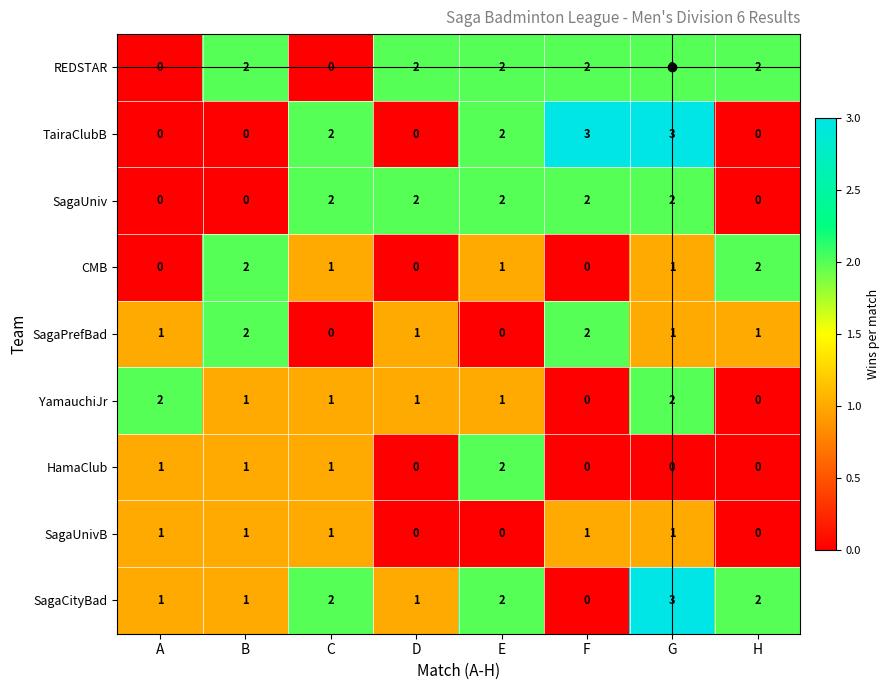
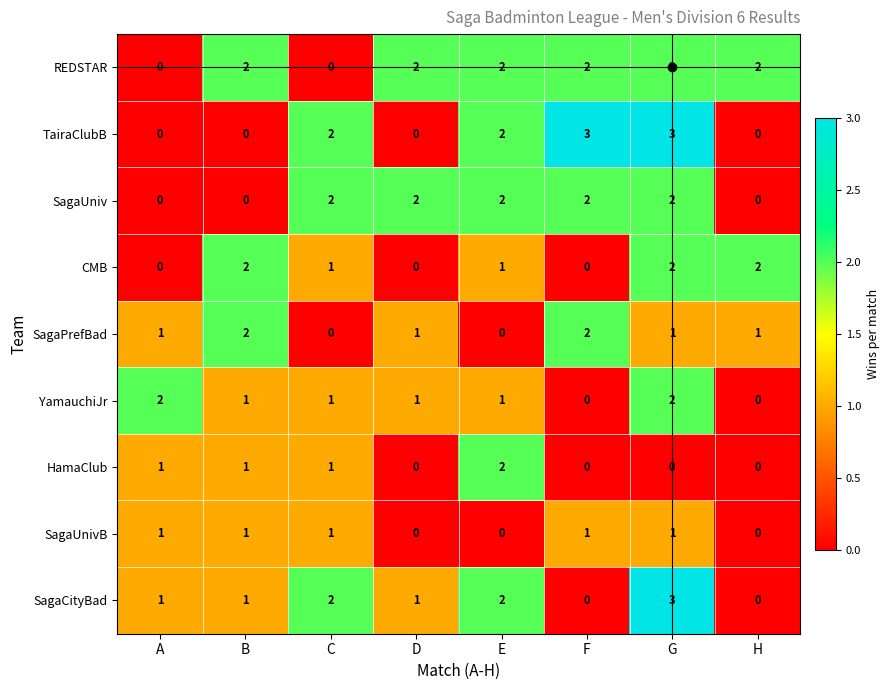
CMB, G: 1 -> 2
SagaCityBad, H: 2 -> 0
